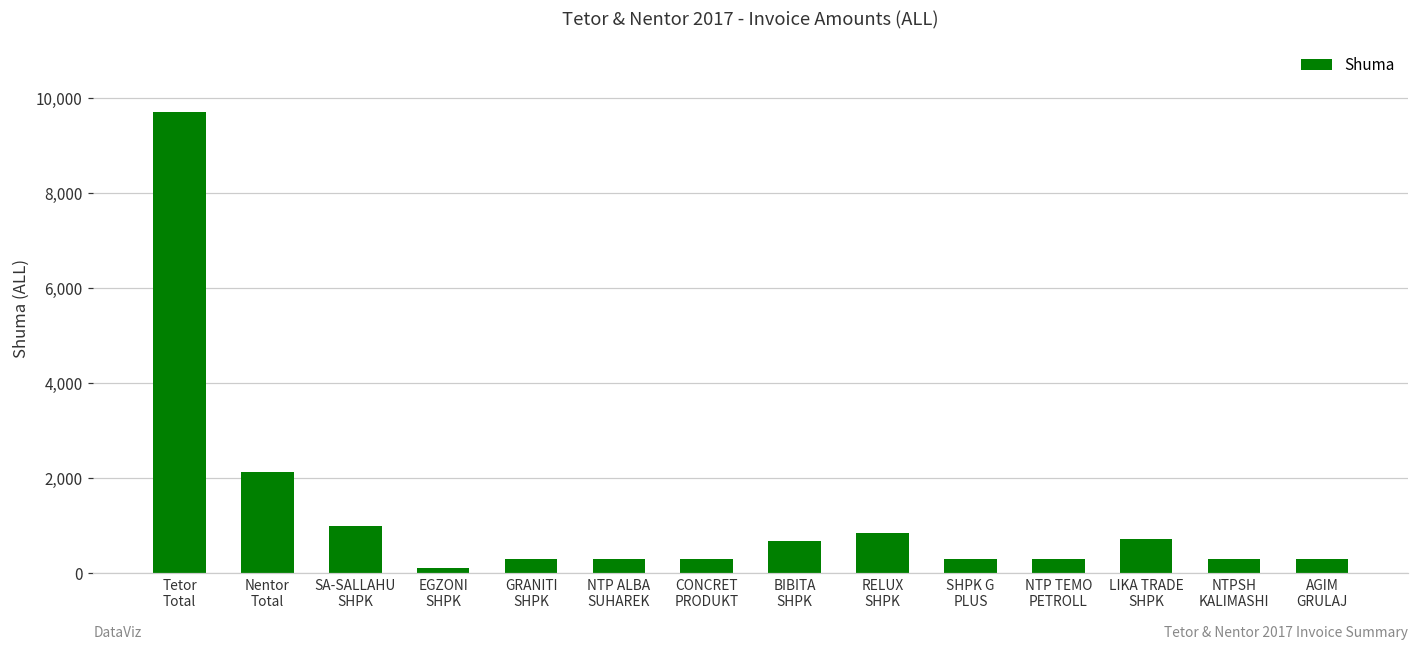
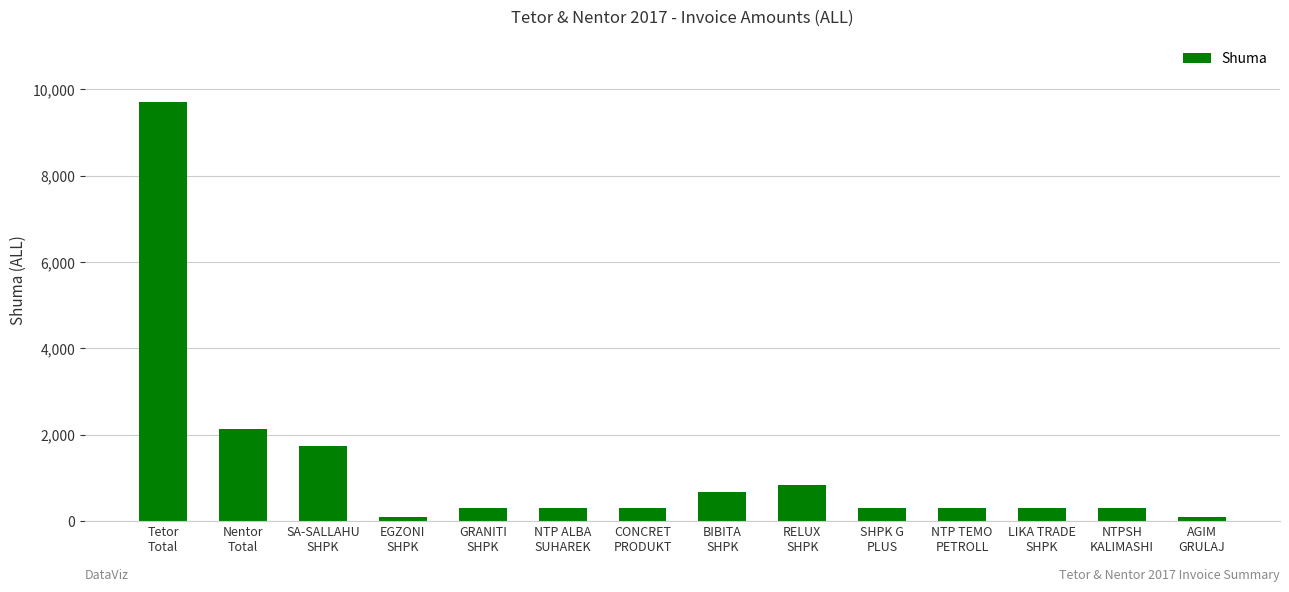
SA-SALLAHU SHPK: 1,000 -> 1,700
LIKA TRADE SHPK: 700 -> 300
AGIM GRULAJ: 300 -> 100
